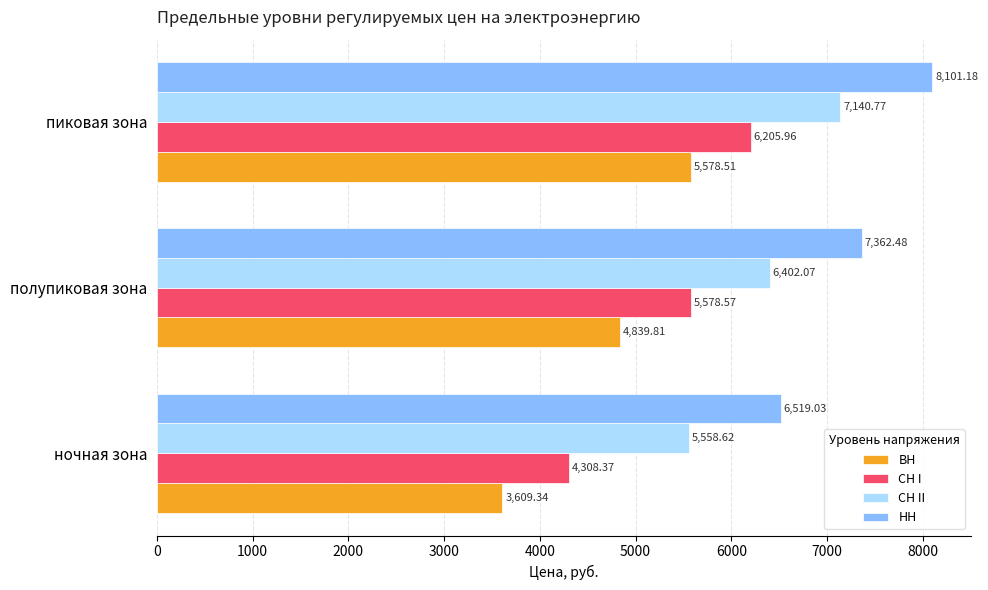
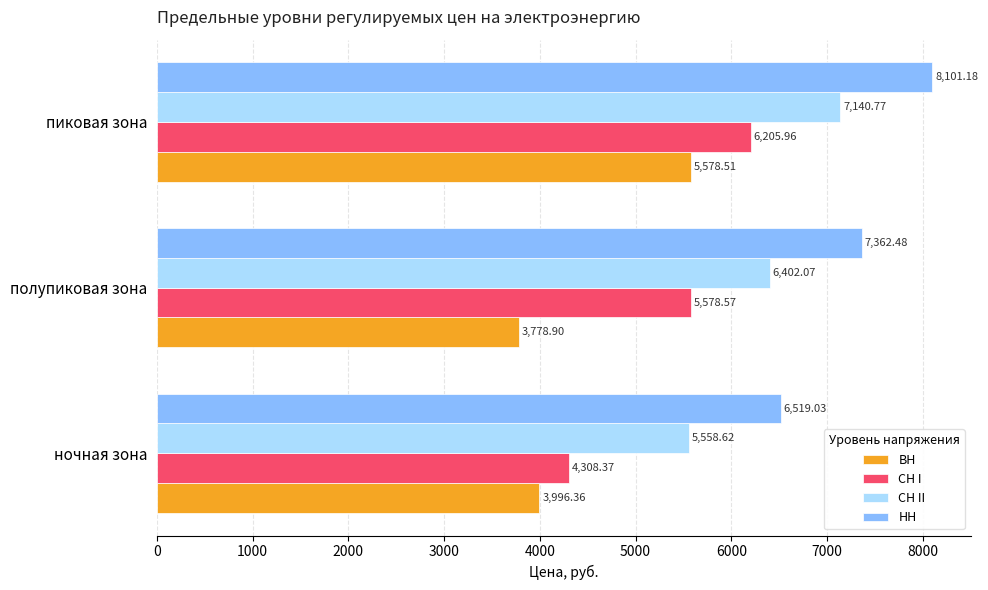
ВН, полупиковая зона: 4,839.81 -> 3,778.90
ВН, ночная зона: 3,609.34 -> 3,996.36
